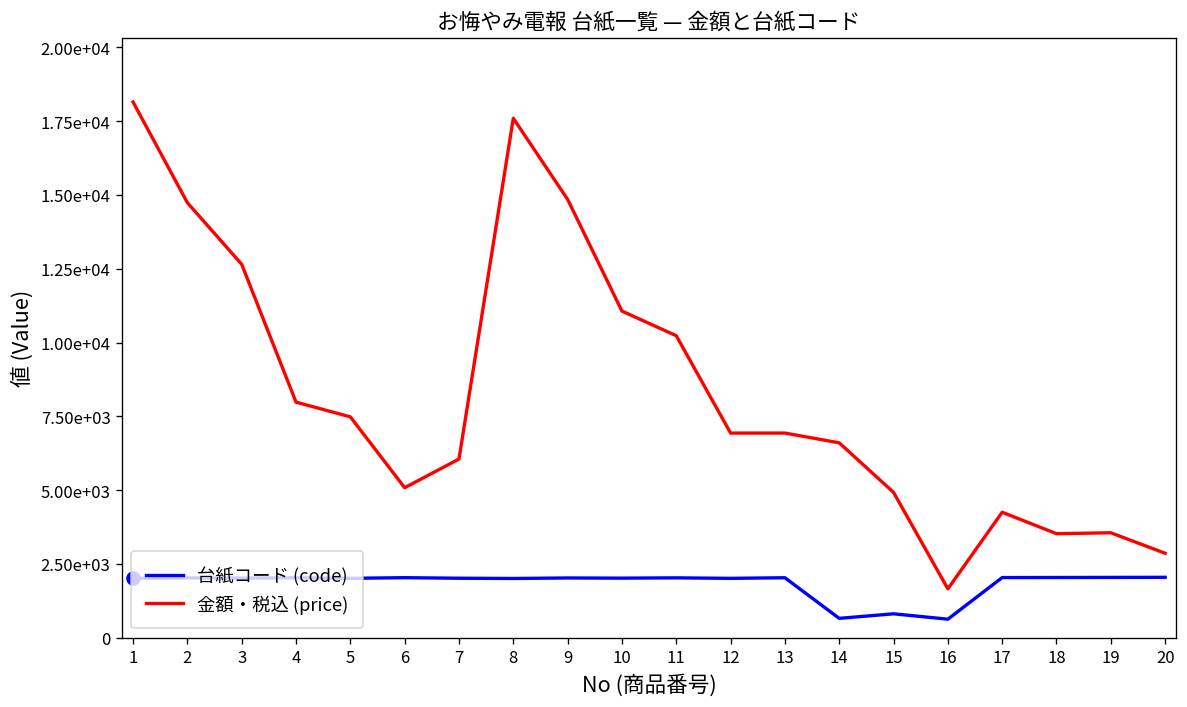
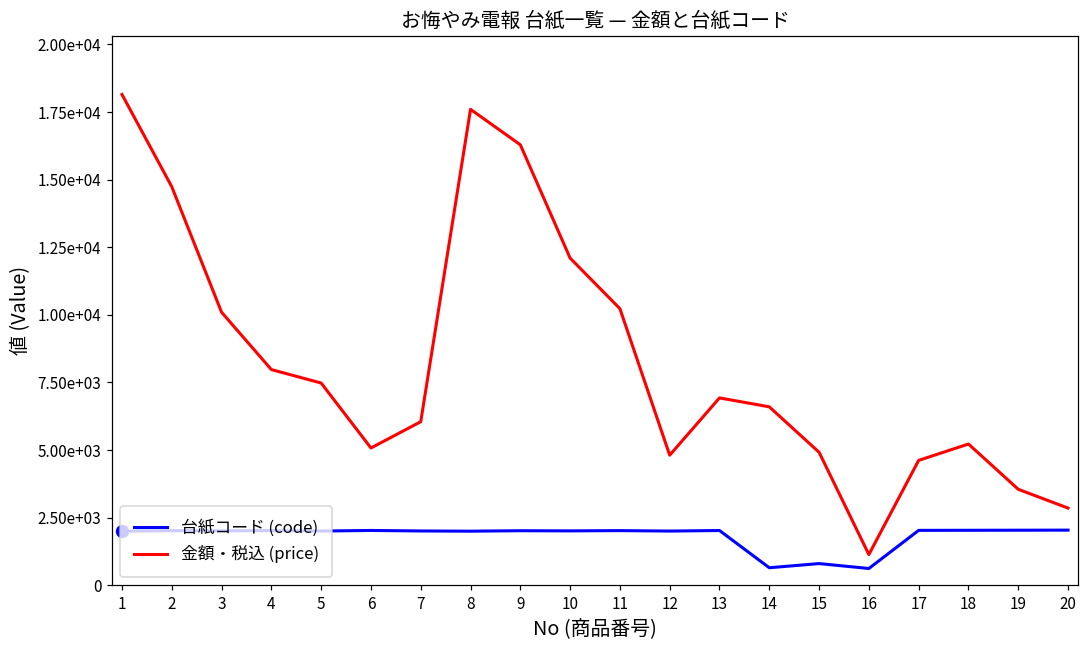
金額・税込 (price), 3: 12700 -> 10100
金額・税込 (price), 9: 14900 -> 16300
金額・税込 (price), 10: 11100 -> 12100
金額・税込 (price), 12: 6900 -> 4800
金額・税込 (price), 16: 1700 -> 1100
金額・税込 (price), 17: 4200 -> 4600
金額・税込 (price), 18: 3500 -> 5200
